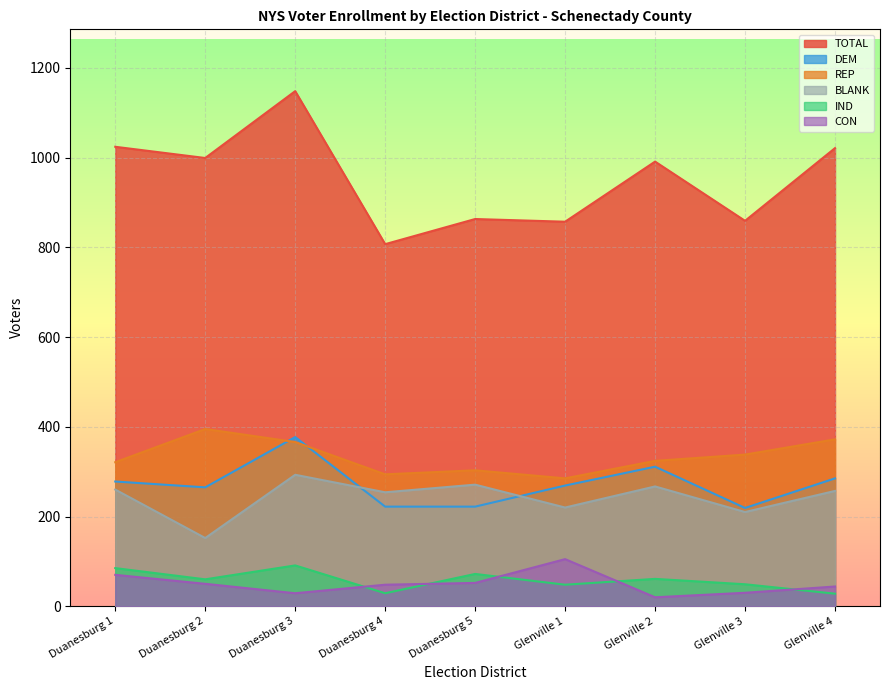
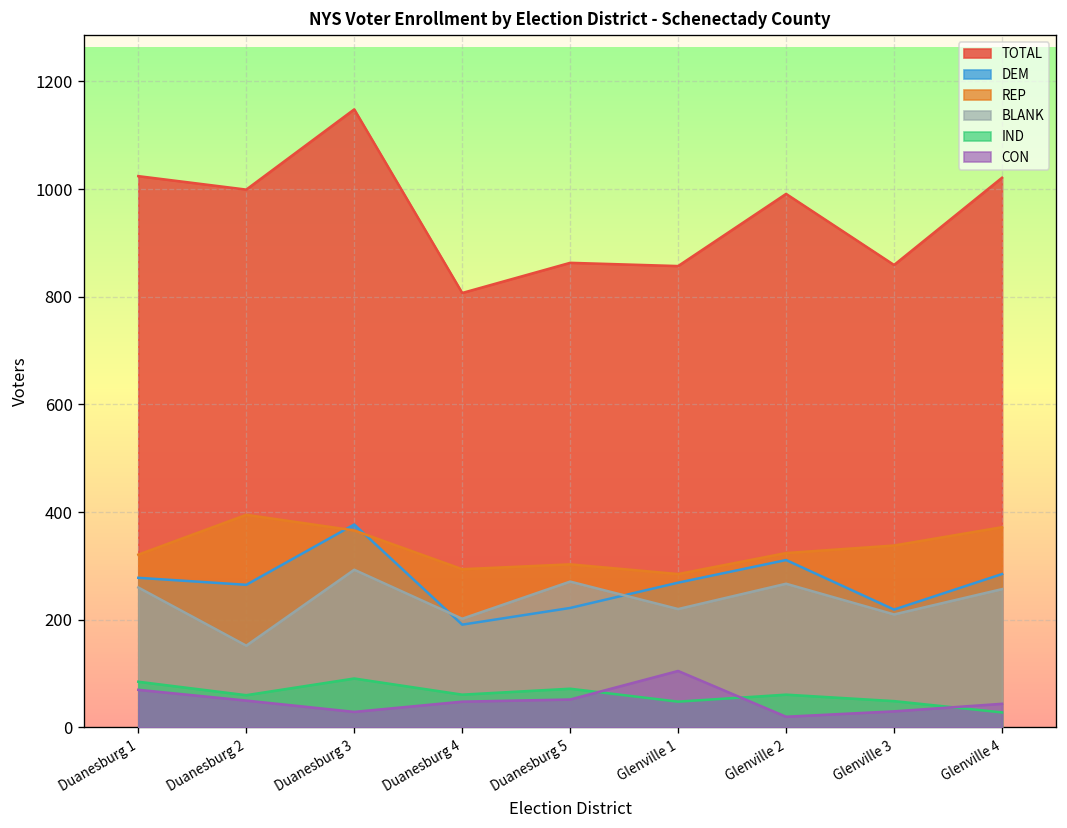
DEM, Duanesburg 4: 220 -> 190
BLANK, Duanesburg 4: 250 -> 200
IND, Duanesburg 4: 30 -> 60
